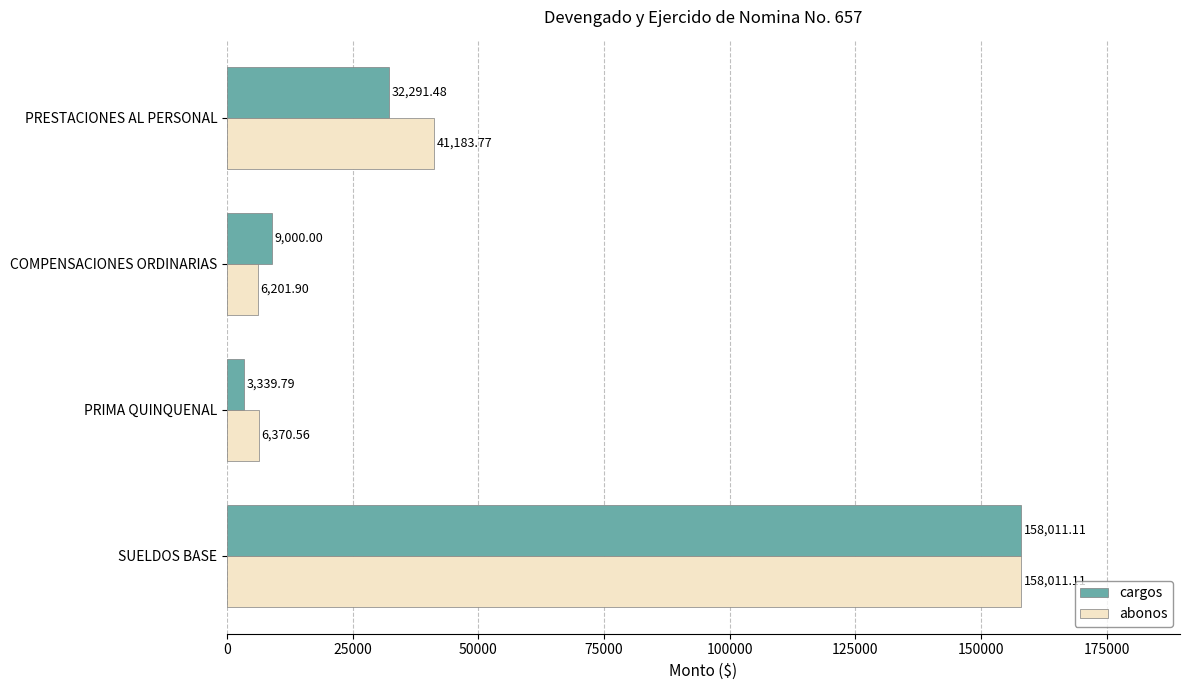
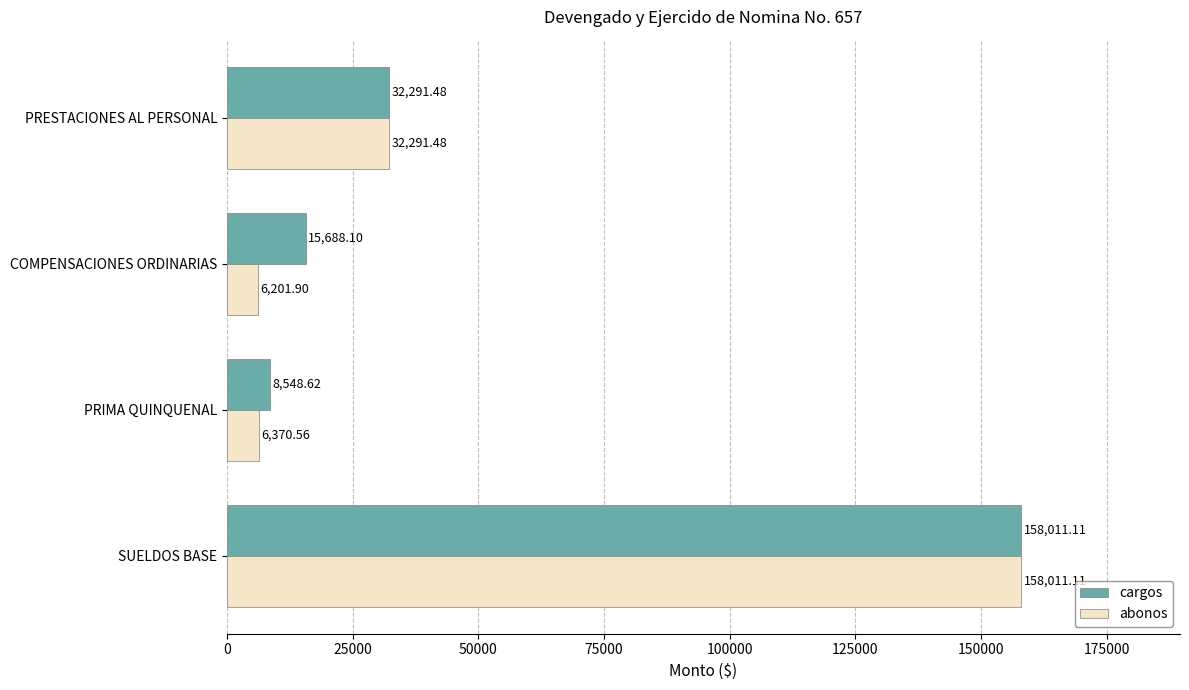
abonos, PRESTACIONES AL PERSONAL: 41,183.77 -> 32,291.48
cargos, COMPENSACIONES ORDINARIAS: 9,000.00 -> 15,688.10
cargos, PRIMA QUINQUENAL: 3,339.79 -> 8,548.62
